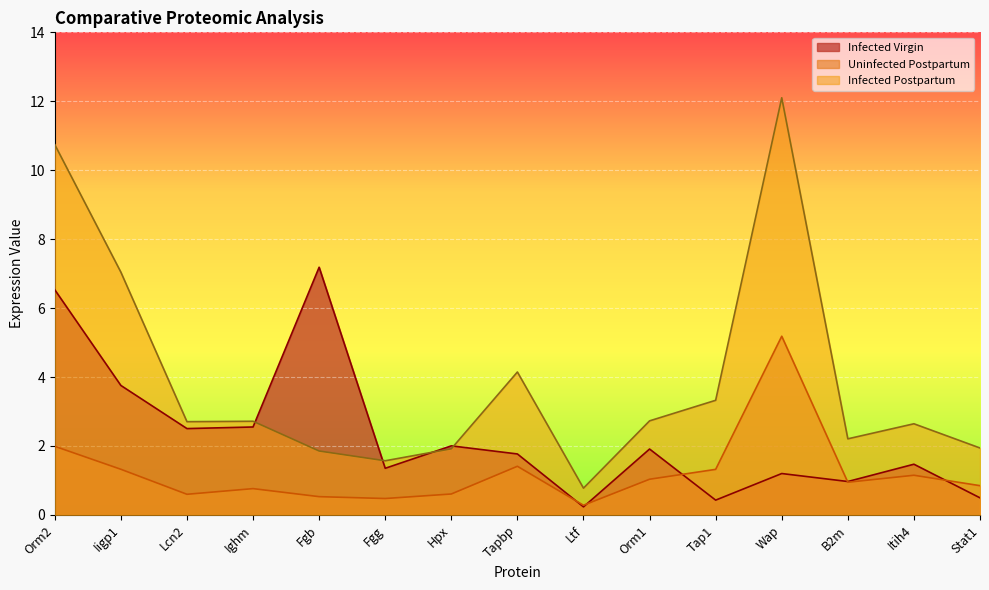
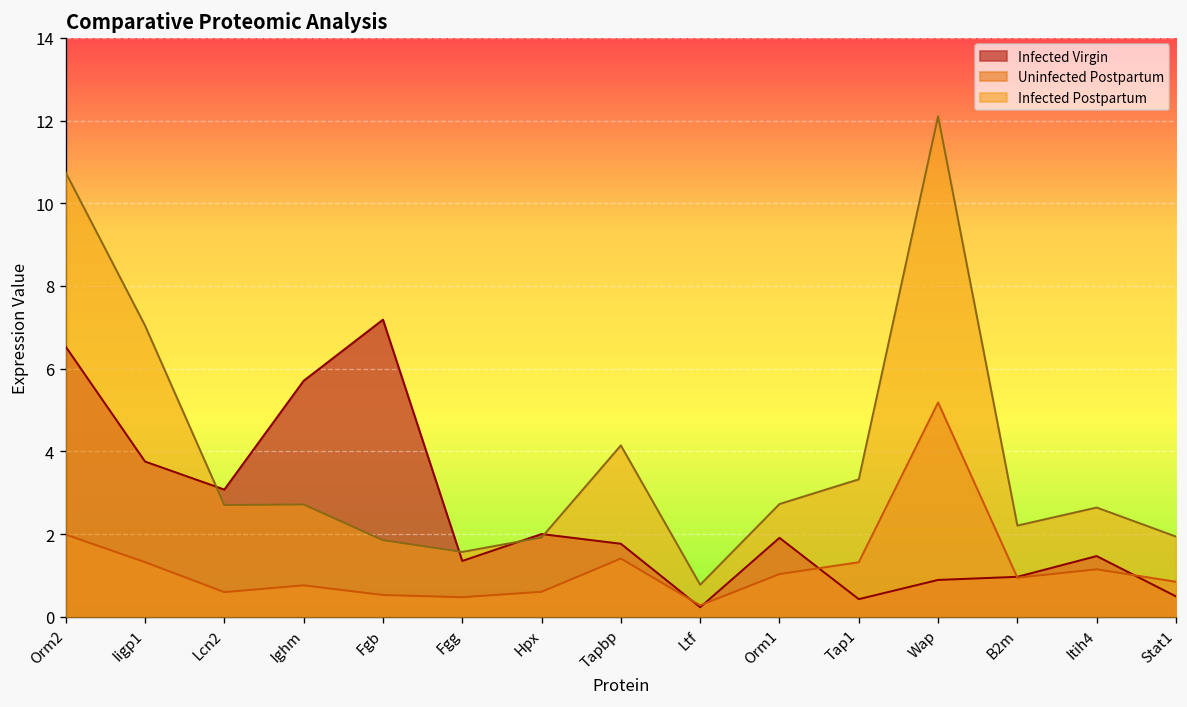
Infected Virgin, Lcn2: 2.5 -> 3.1
Infected Virgin, Ighm: 2.6 -> 5.7
Infected Virgin, Wap: 1.2 -> 0.9
